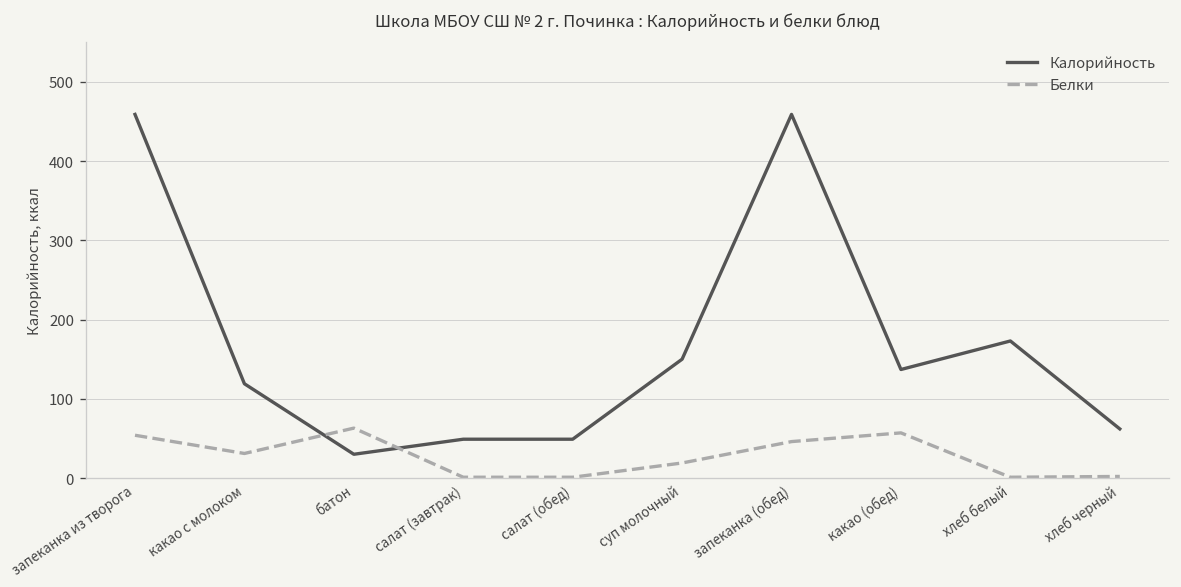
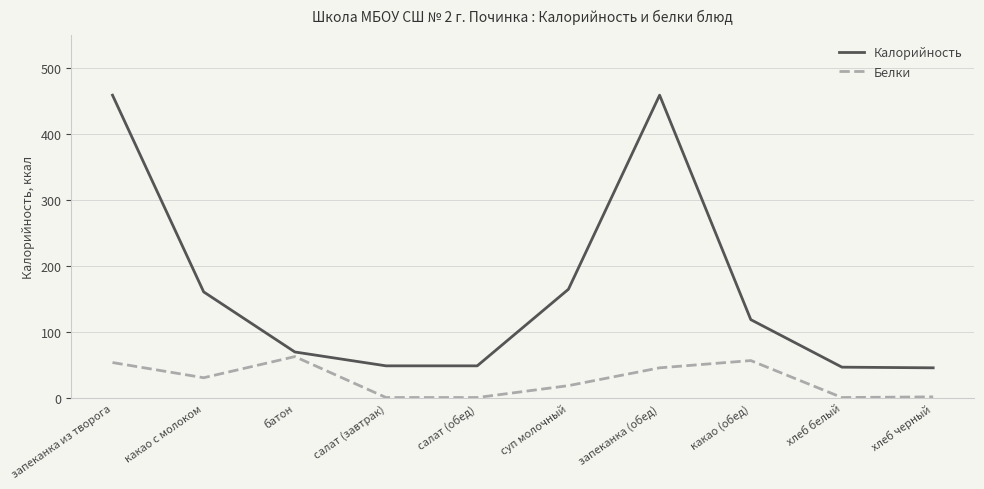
Калорийность, какао с молоком: 120 -> 160
Калорийность, батон: 30 -> 70
Калорийность, суп молочный: 150 -> 170
Калорийность, какао (обед): 140 -> 120
Калорийность, хлеб белый: 170 -> 50
Калорийность, хлеб черный: 60 -> 50
